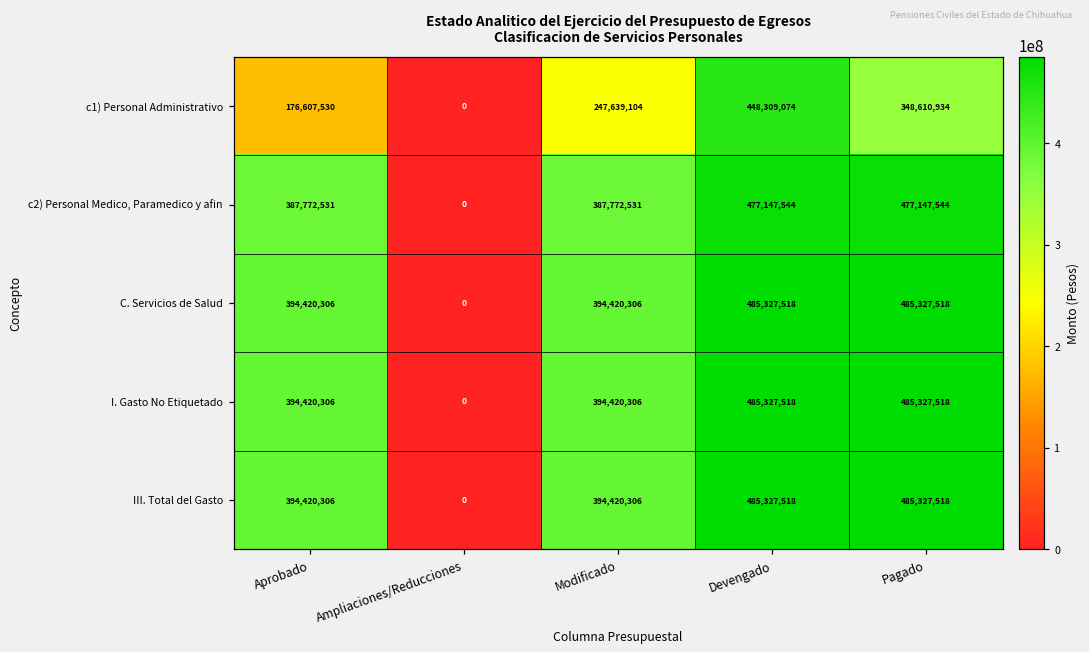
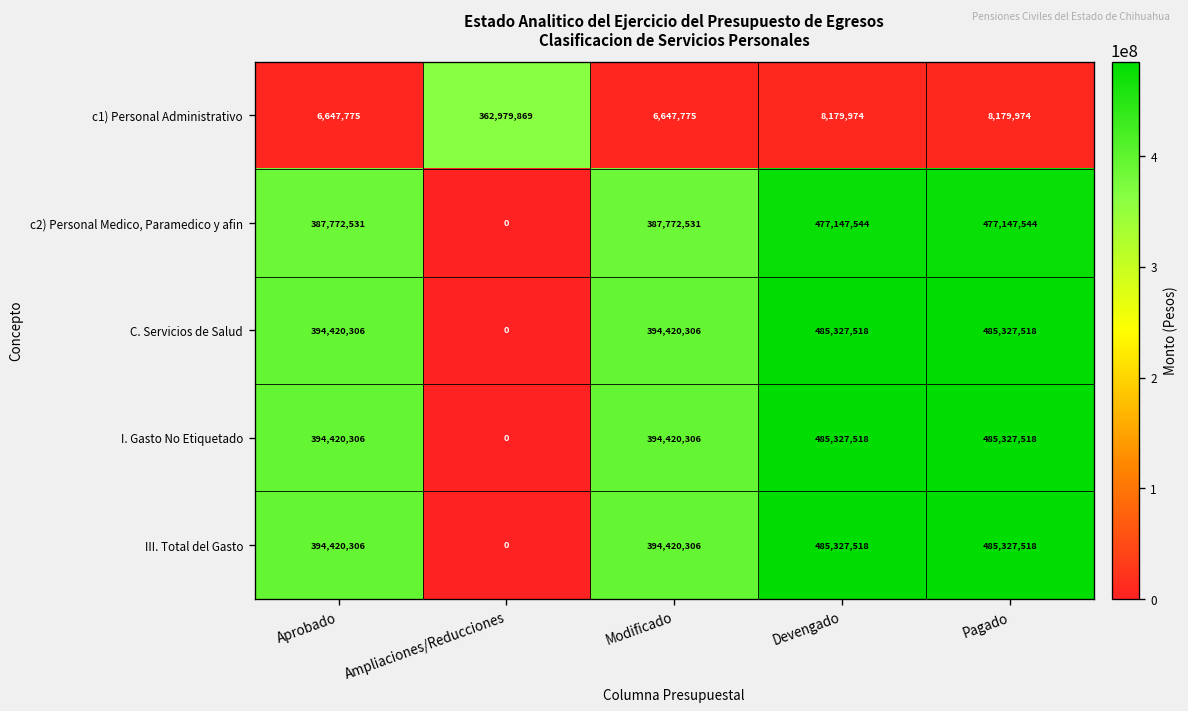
c1) Personal Administrativo, Aprobado: 176,607,530 -> 6,647,775
c1) Personal Administrativo, Ampliaciones/Reducciones: 0 -> 362,979,869
c1) Personal Administrativo, Modificado: 247,639,104 -> 6,647,775
c1) Personal Administrativo, Devengado: 448,309,074 -> 8,179,974
c1) Personal Administrativo, Pagado: 348,610,934 -> 8,179,974
